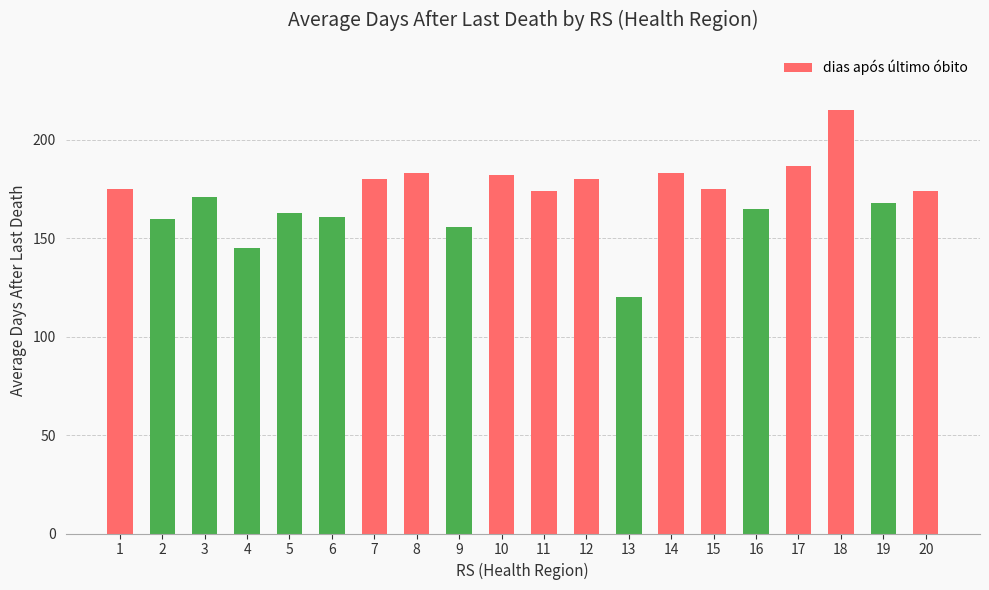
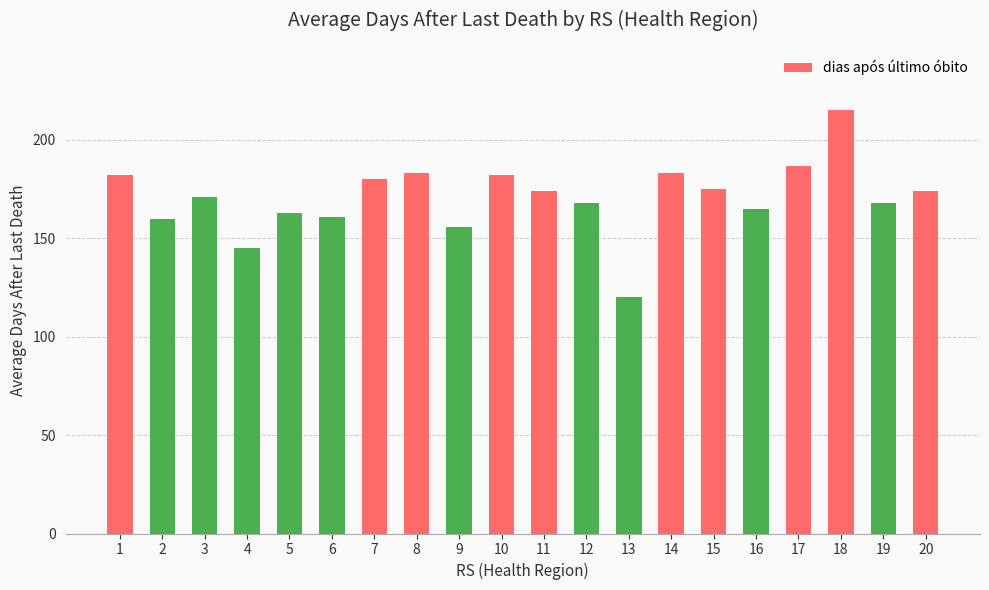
1: 175 -> 182
12: 180 -> 168
